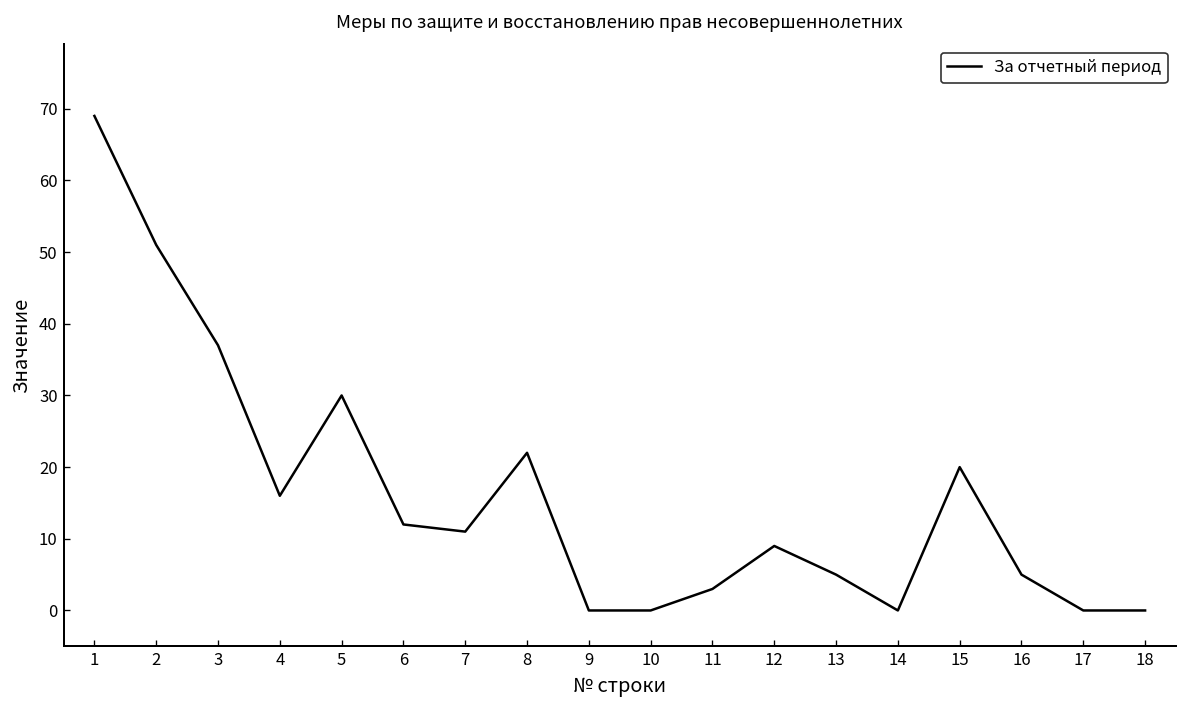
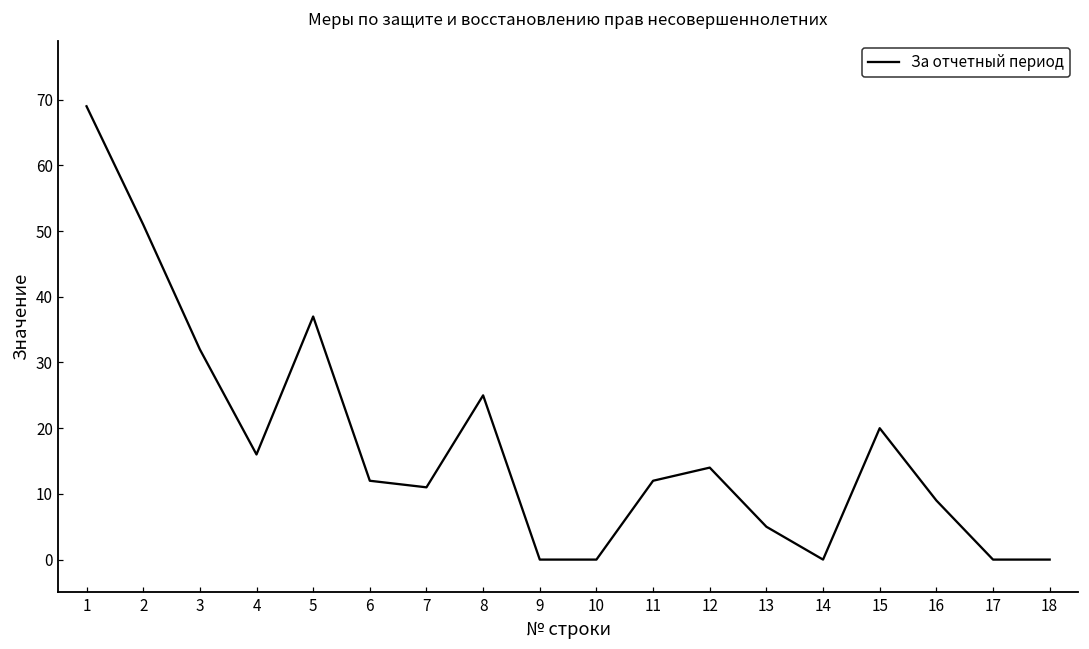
3: 37 -> 32
5: 30 -> 37
8: 22 -> 25
11: 3 -> 12
12: 9 -> 14
16: 5 -> 9
